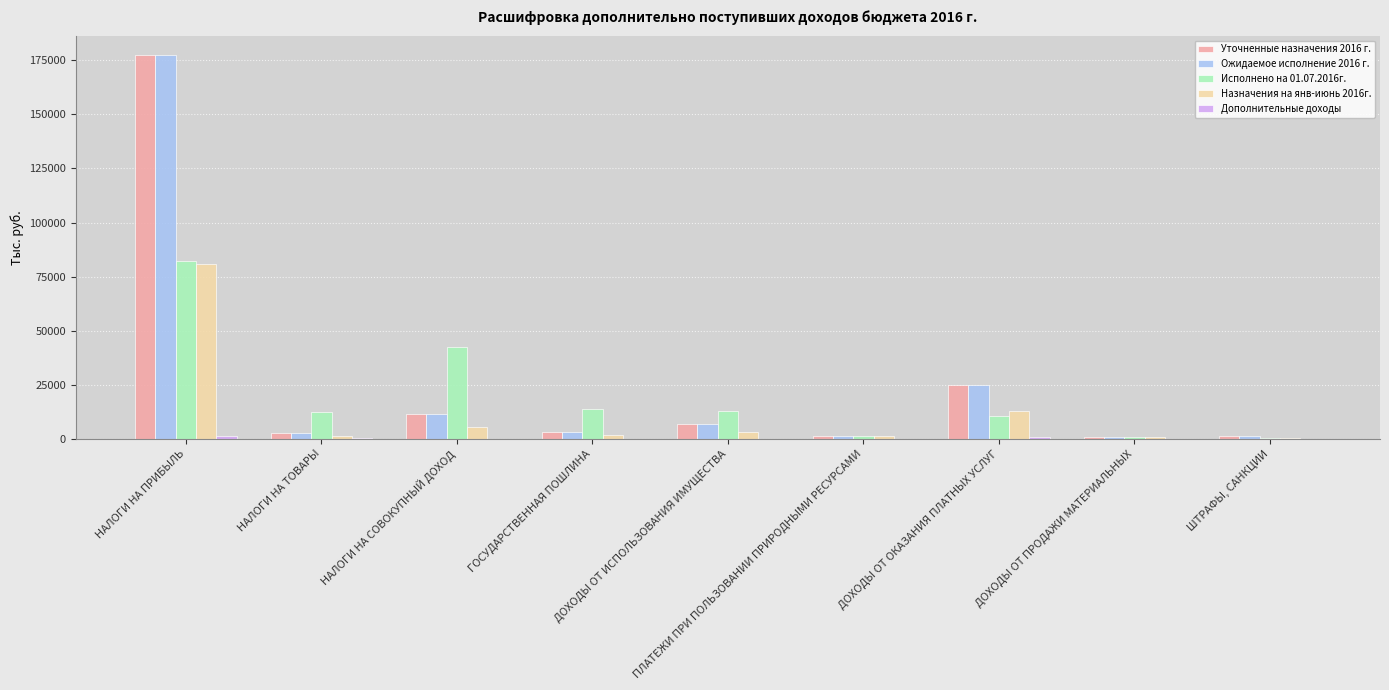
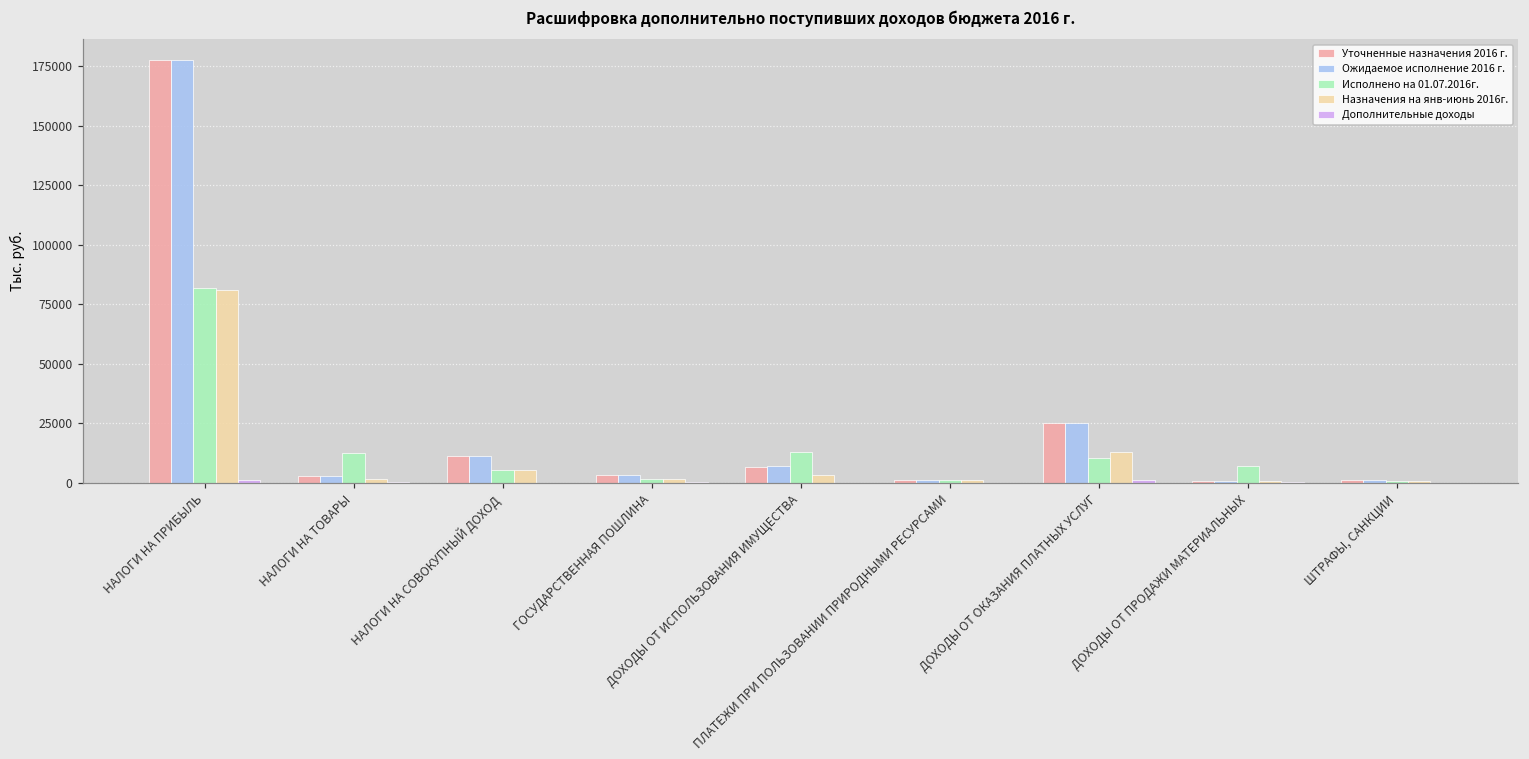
Исполнено на 01.07.2016г., НАЛОГИ НА СОВОКУПНЫЙ ДОХОД: 42000 -> 5000
Исполнено на 01.07.2016г., ГОСУДАРСТВЕННАЯ ПОШЛИНА: 14000 -> 2000
Исполнено на 01.07.2016г., ДОХОДЫ ОТ ПРОДАЖИ МАТЕРИАЛЬНЫХ: 1000 -> 7000
